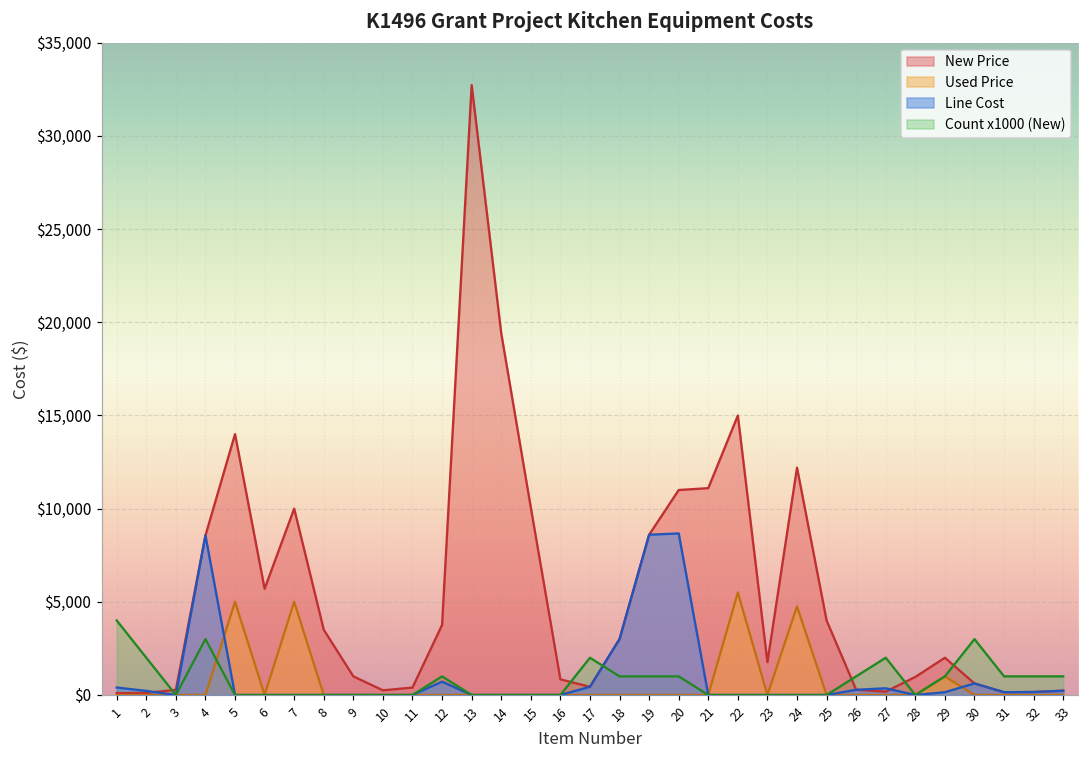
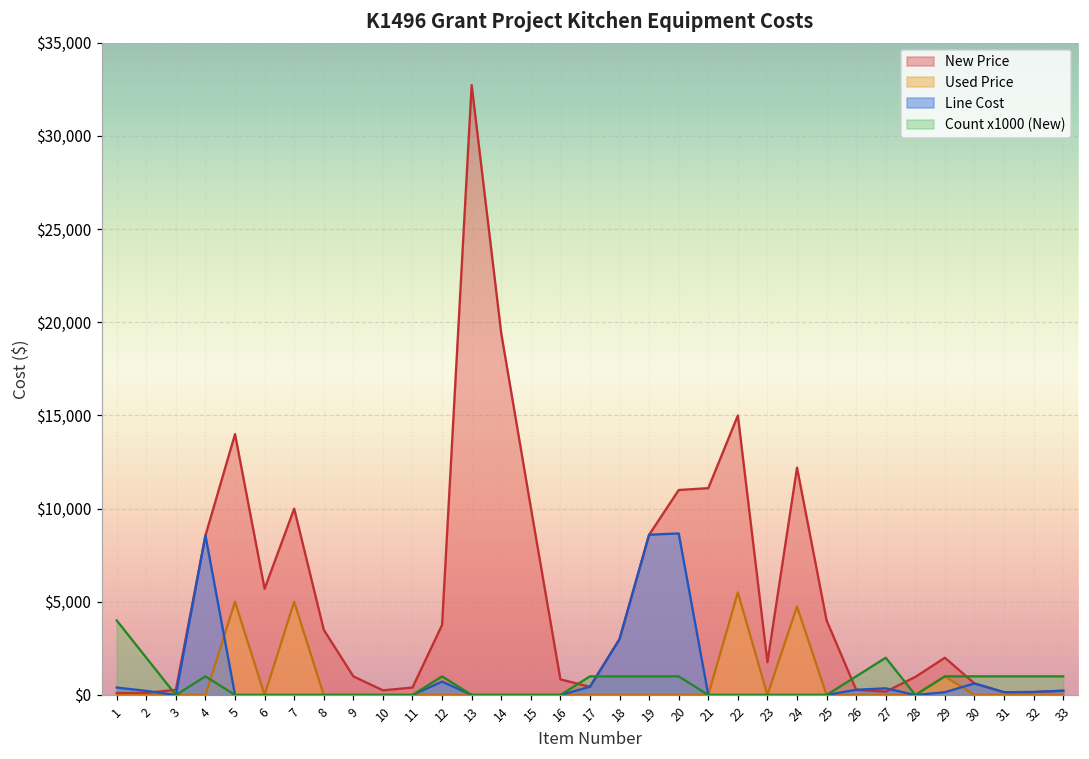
Count x1000 (New), 4: $3,000 -> $1,000
Count x1000 (New), 17: $2,000 -> $1,000
Count x1000 (New), 30: $3,000 -> $1,000
